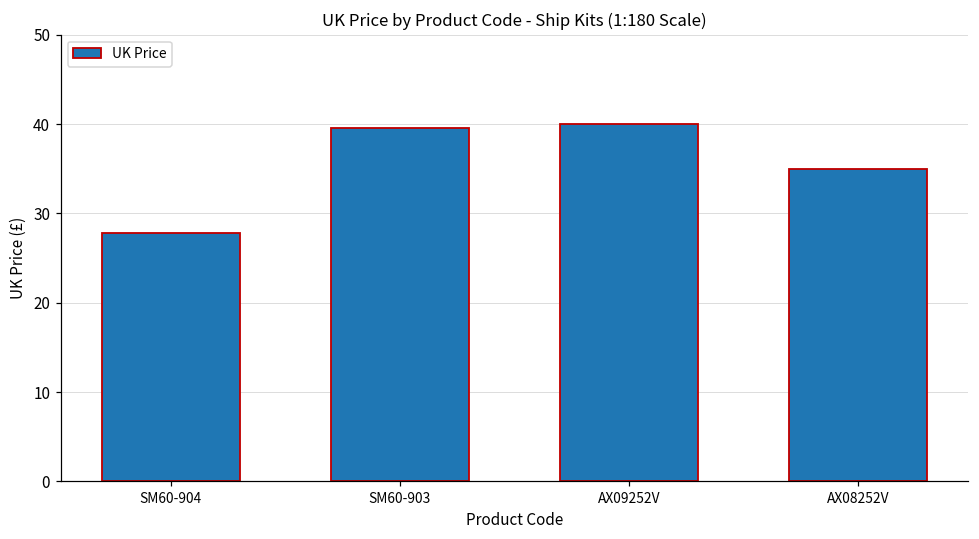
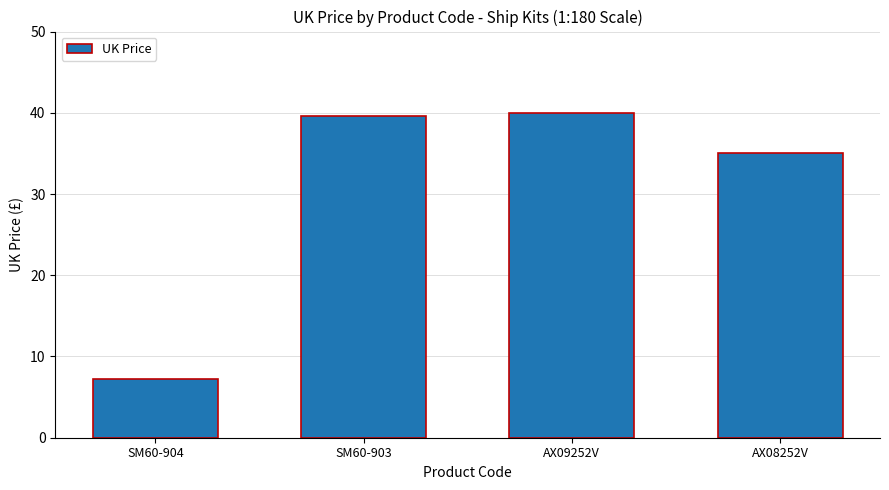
SM60-904: 28 -> 7
